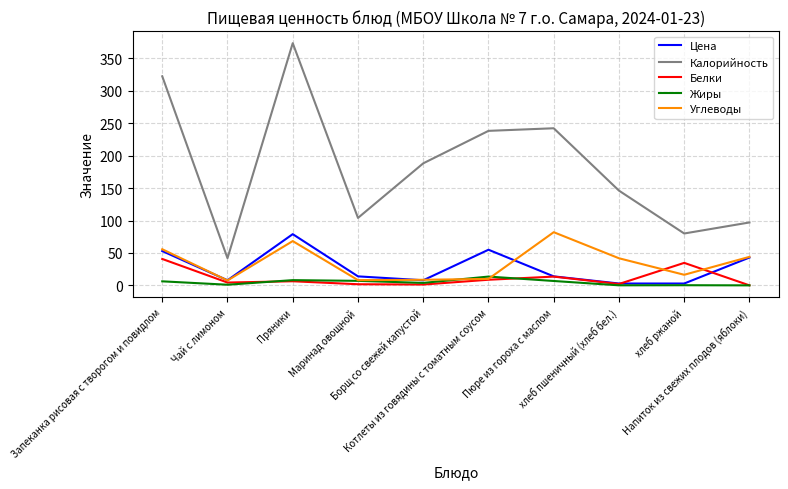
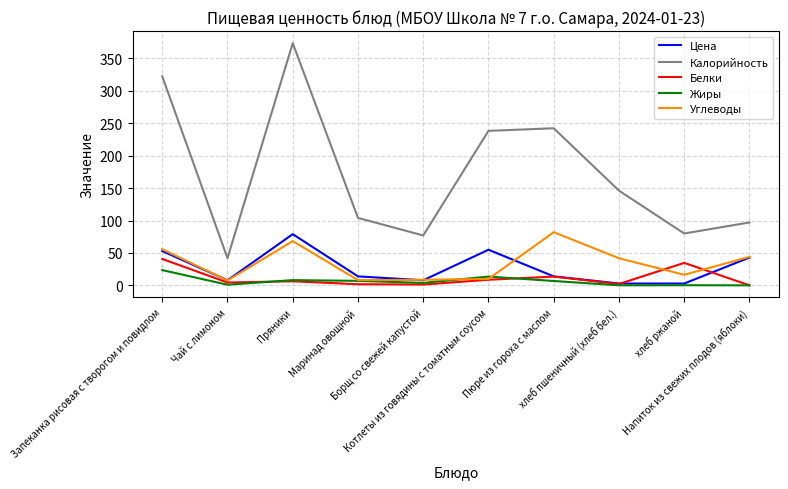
Жиры, Запеканка рисовая с творогом и повидлом: 10 -> 20
Калорийность, Борщ со свежей капустой: 190 -> 80
